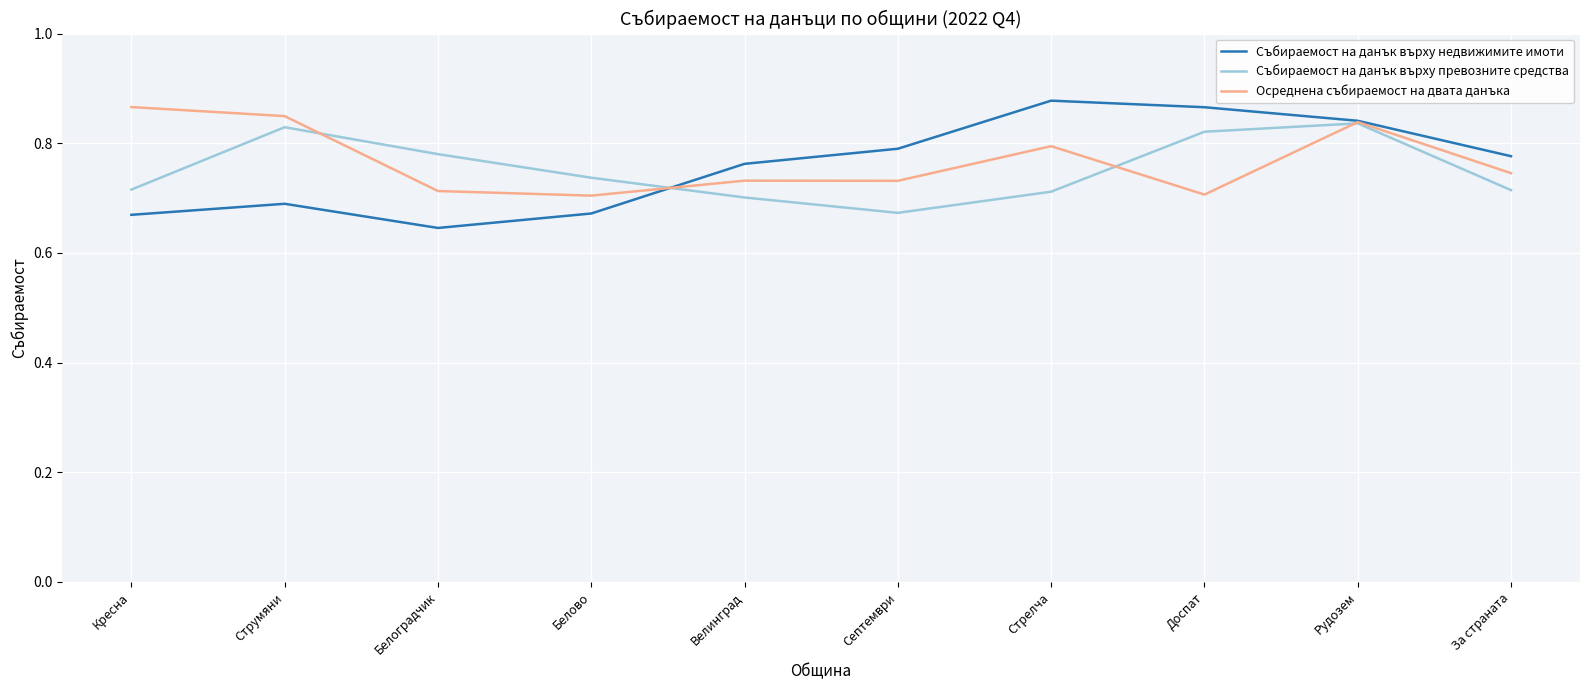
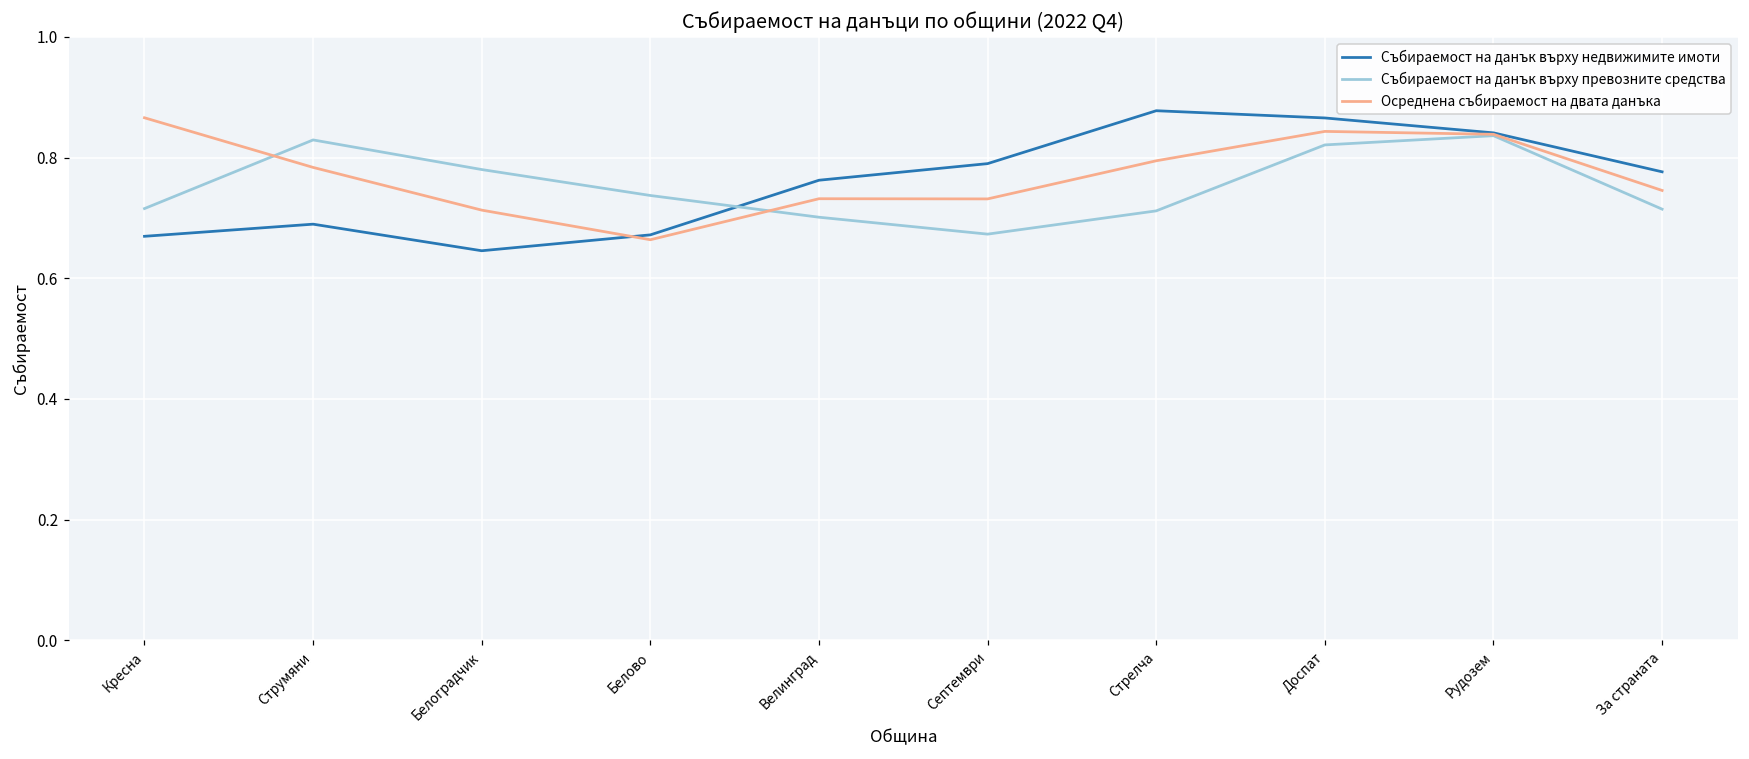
Осреднена събираемост на двата данъка, Струмяни: 0.85 -> 0.78
Осреднена събираемост на двата данъка, Белово: 0.70 -> 0.66
Осреднена събираемост на двата данъка, Доспат: 0.71 -> 0.84
